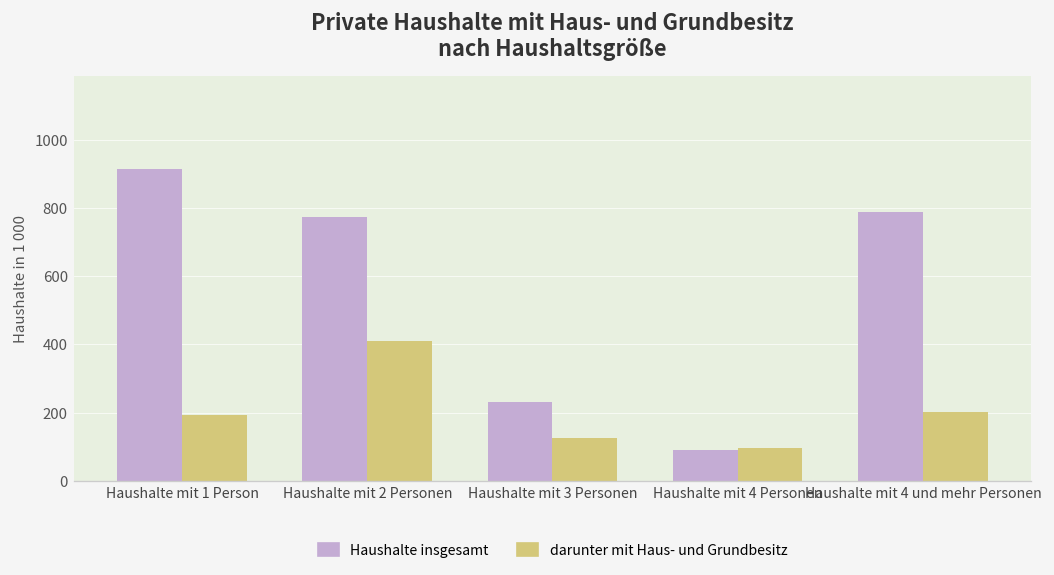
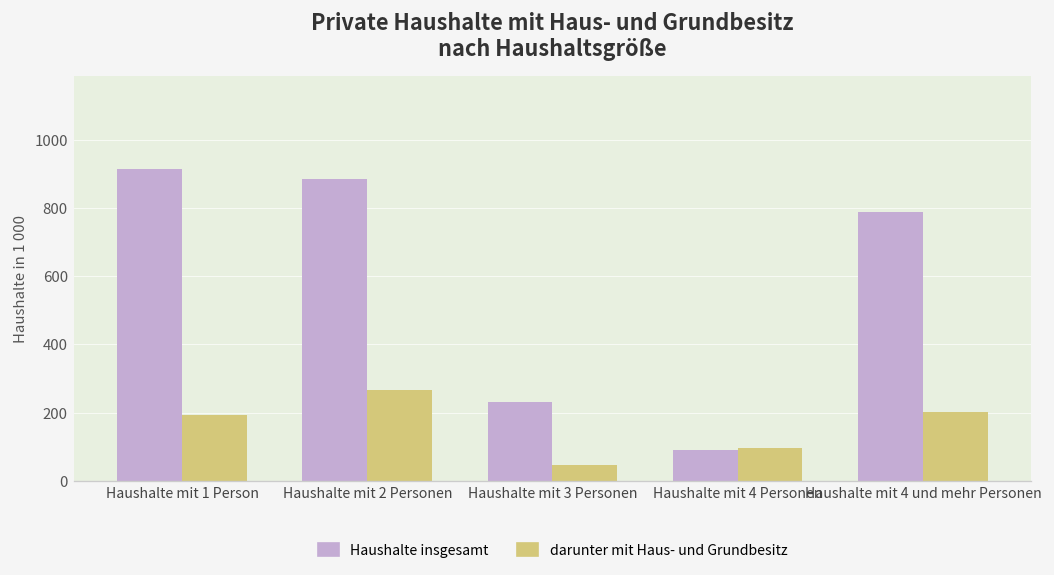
Haushalte insgesamt, Haushalte mit 2 Personen: 770 -> 890
darunter mit Haus- und Grundbesitz, Haushalte mit 2 Personen: 410 -> 270
darunter mit Haus- und Grundbesitz, Haushalte mit 3 Personen: 130 -> 50
